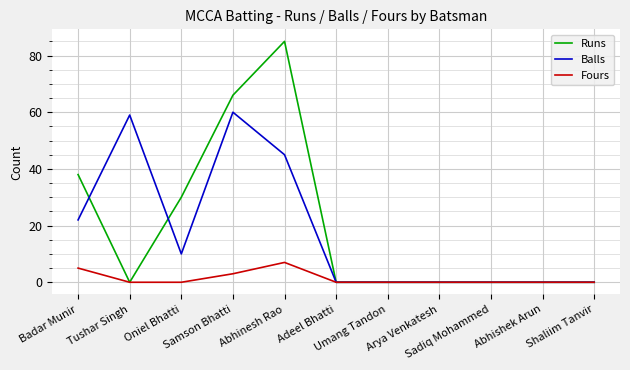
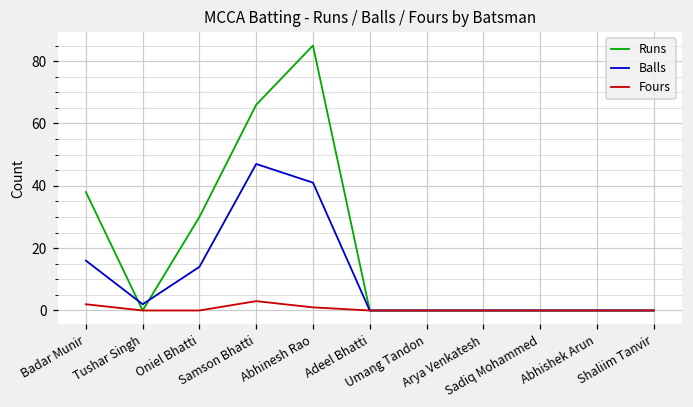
Balls, Badar Munir: 22 -> 16
Fours, Badar Munir: 5 -> 2
Balls, Tushar Singh: 59 -> 2
Balls, Oniel Bhatti: 10 -> 14
Balls, Samson Bhatti: 60 -> 47
Balls, Abhinesh Rao: 45 -> 41
Fours, Abhinesh Rao: 7 -> 1
